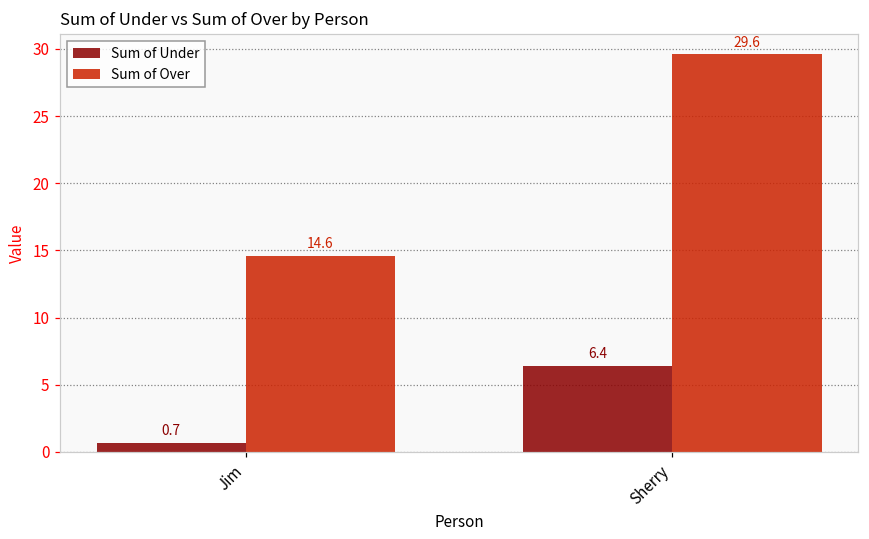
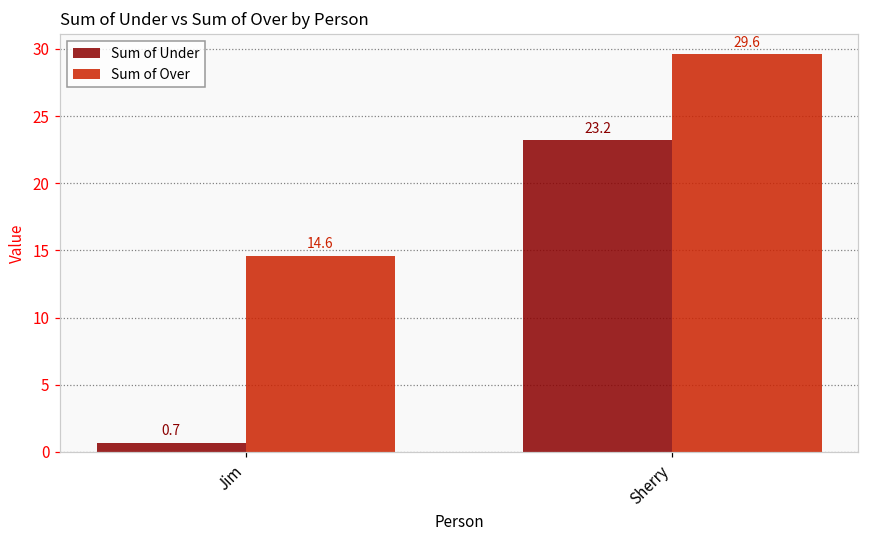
Sum of Under, Sherry: 6.4 -> 23.2
